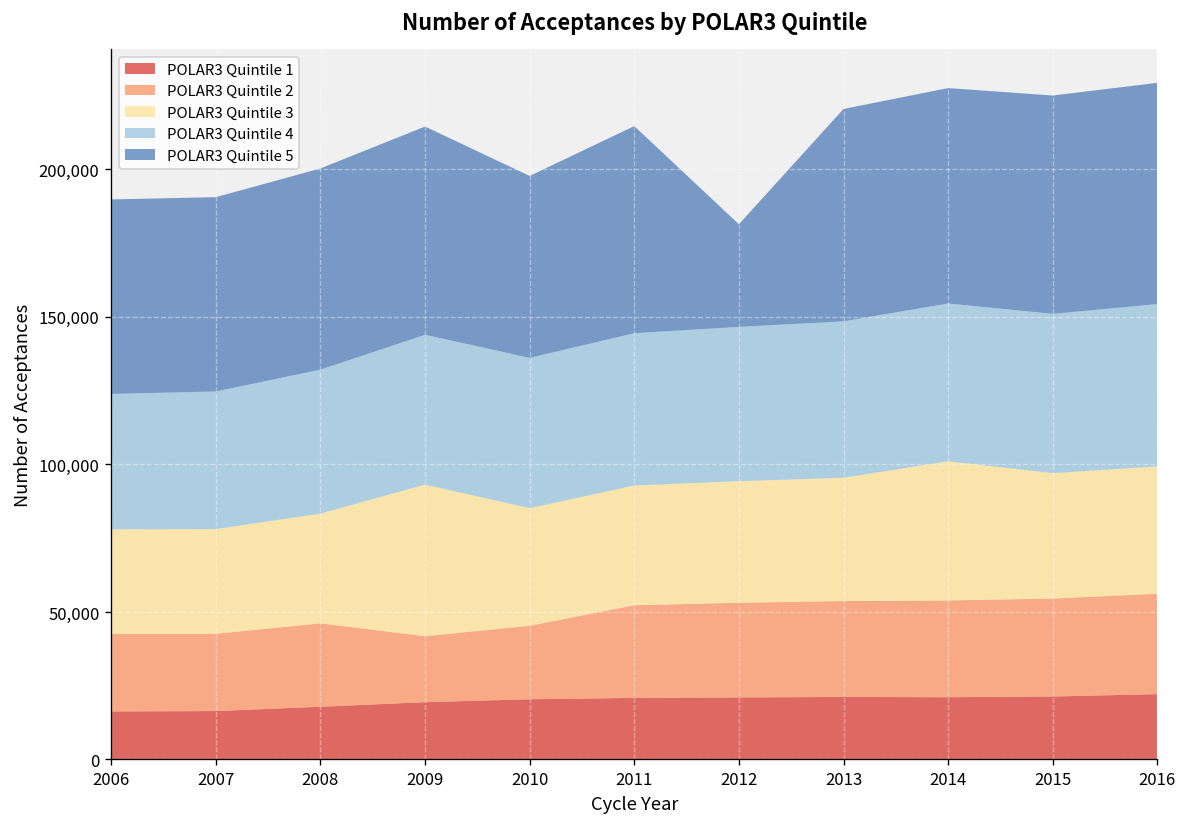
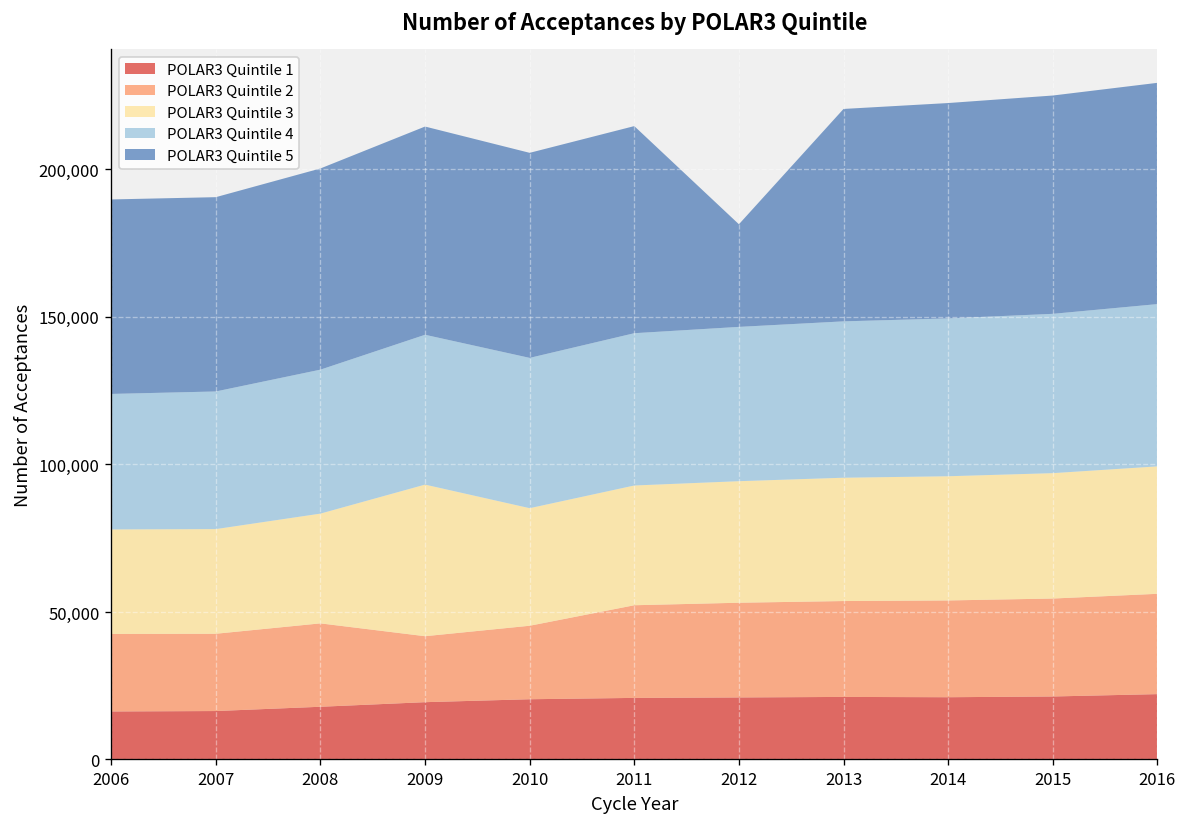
POLAR3 Quintile 5, 2010: 62,000 -> 70,000
POLAR3 Quintile 3, 2014: 47,000 -> 42,000
